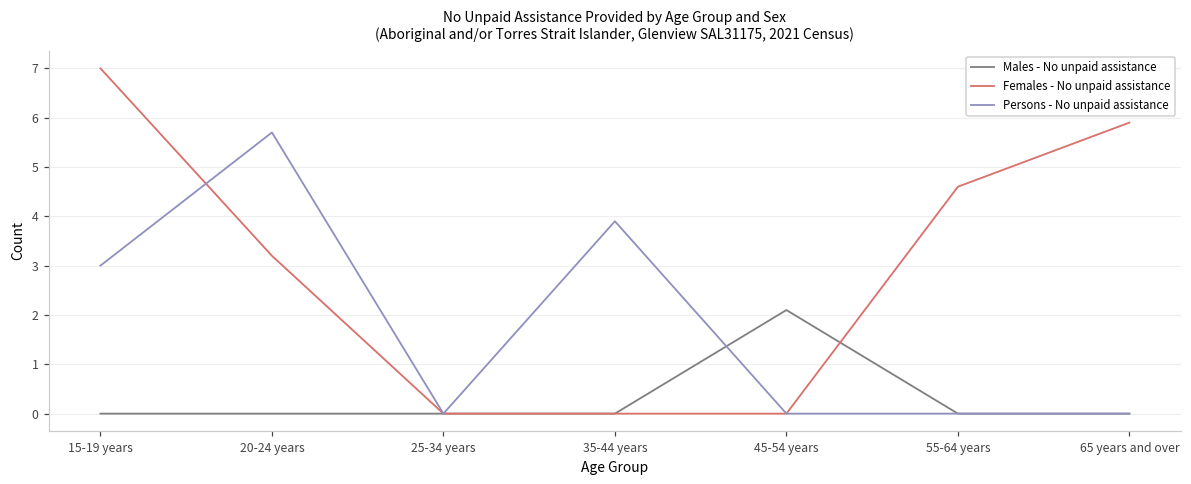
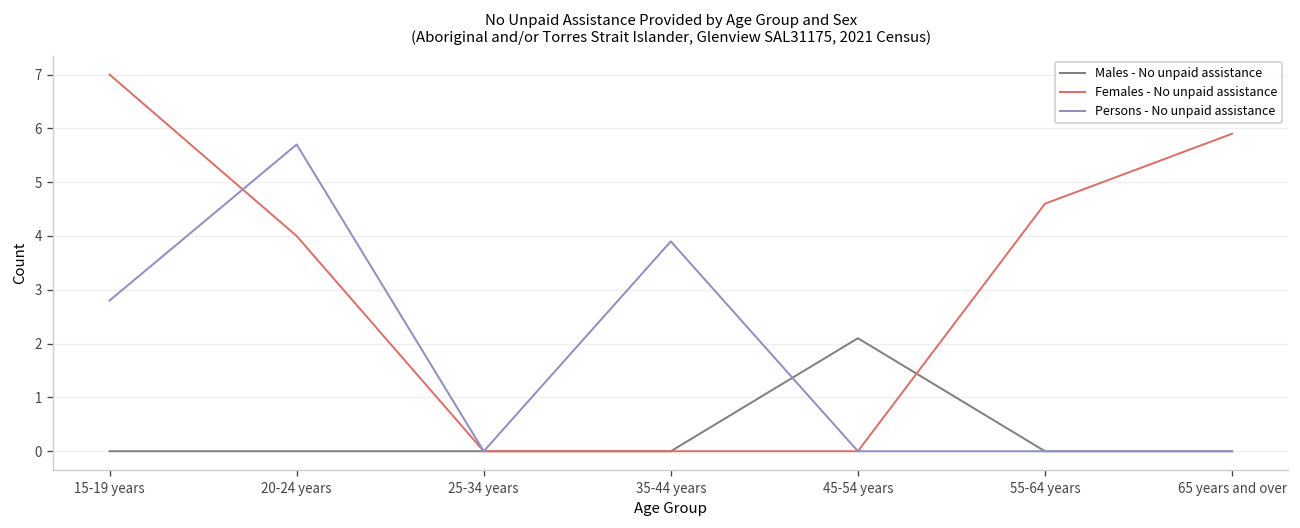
Persons - No unpaid assistance, 15-19 years: 3.0 -> 2.8
Females - No unpaid assistance, 20-24 years: 3.2 -> 4.0
